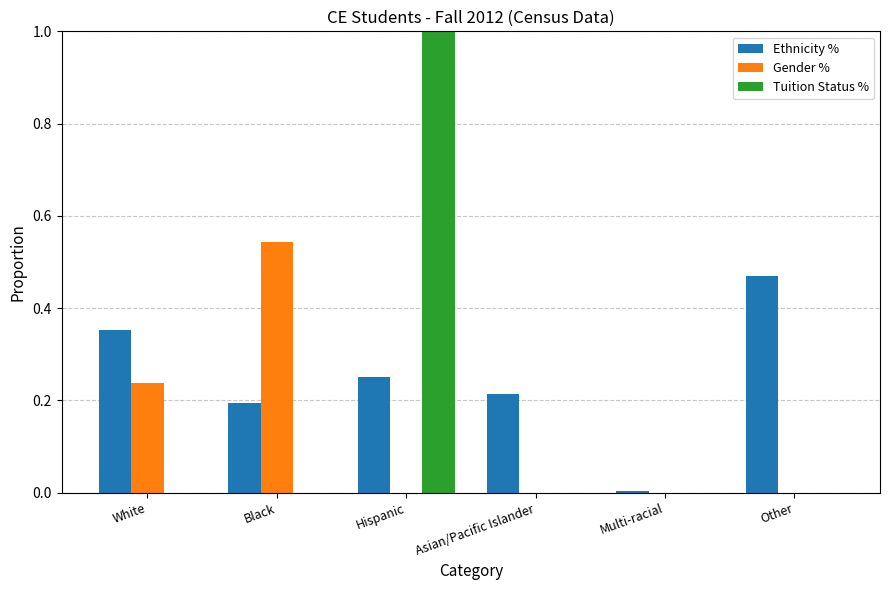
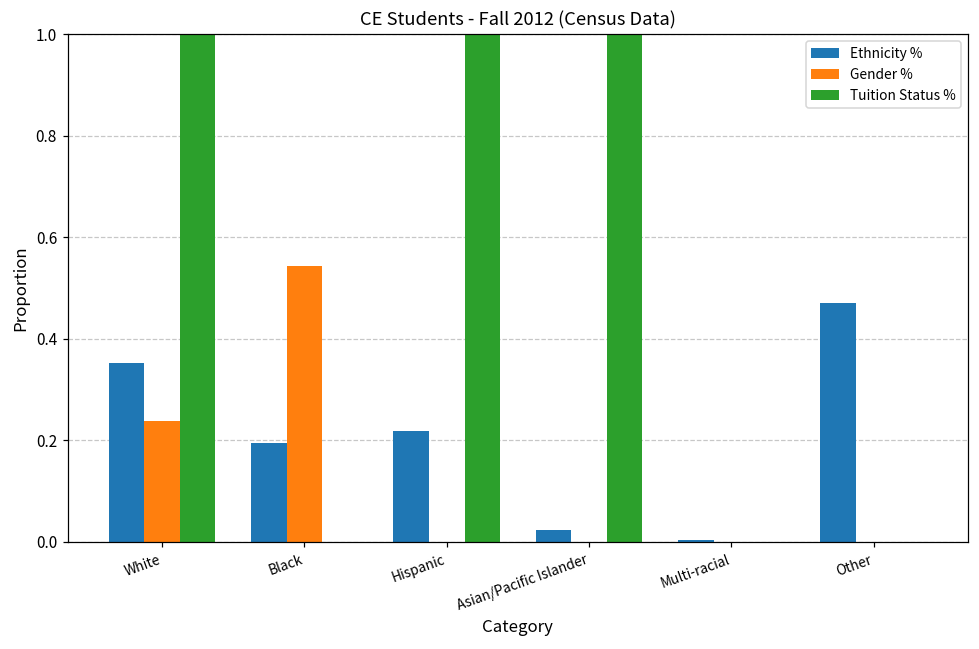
Tuition Status %, White: 0 -> 1
Ethnicity %, Hispanic: 0.25 -> 0.22
Ethnicity %, Asian/Pacific Islander: 0.21 -> 0.02
Tuition Status %, Asian/Pacific Islander: 0 -> 1
